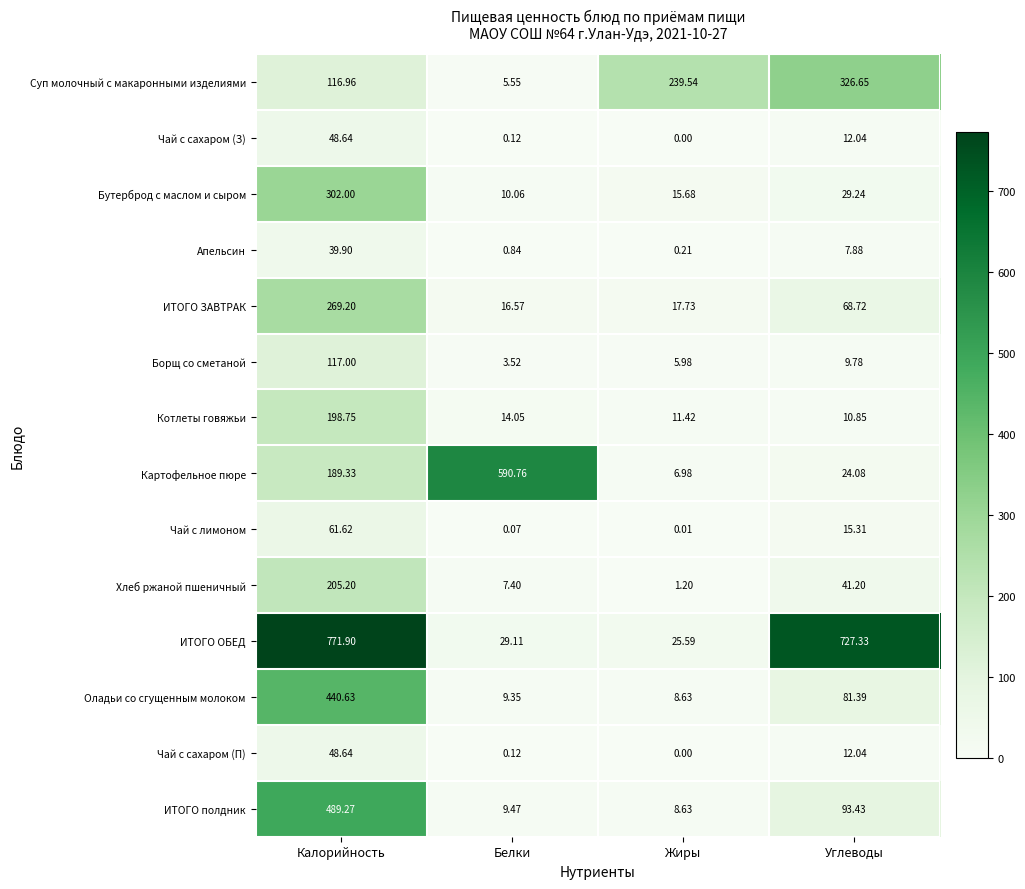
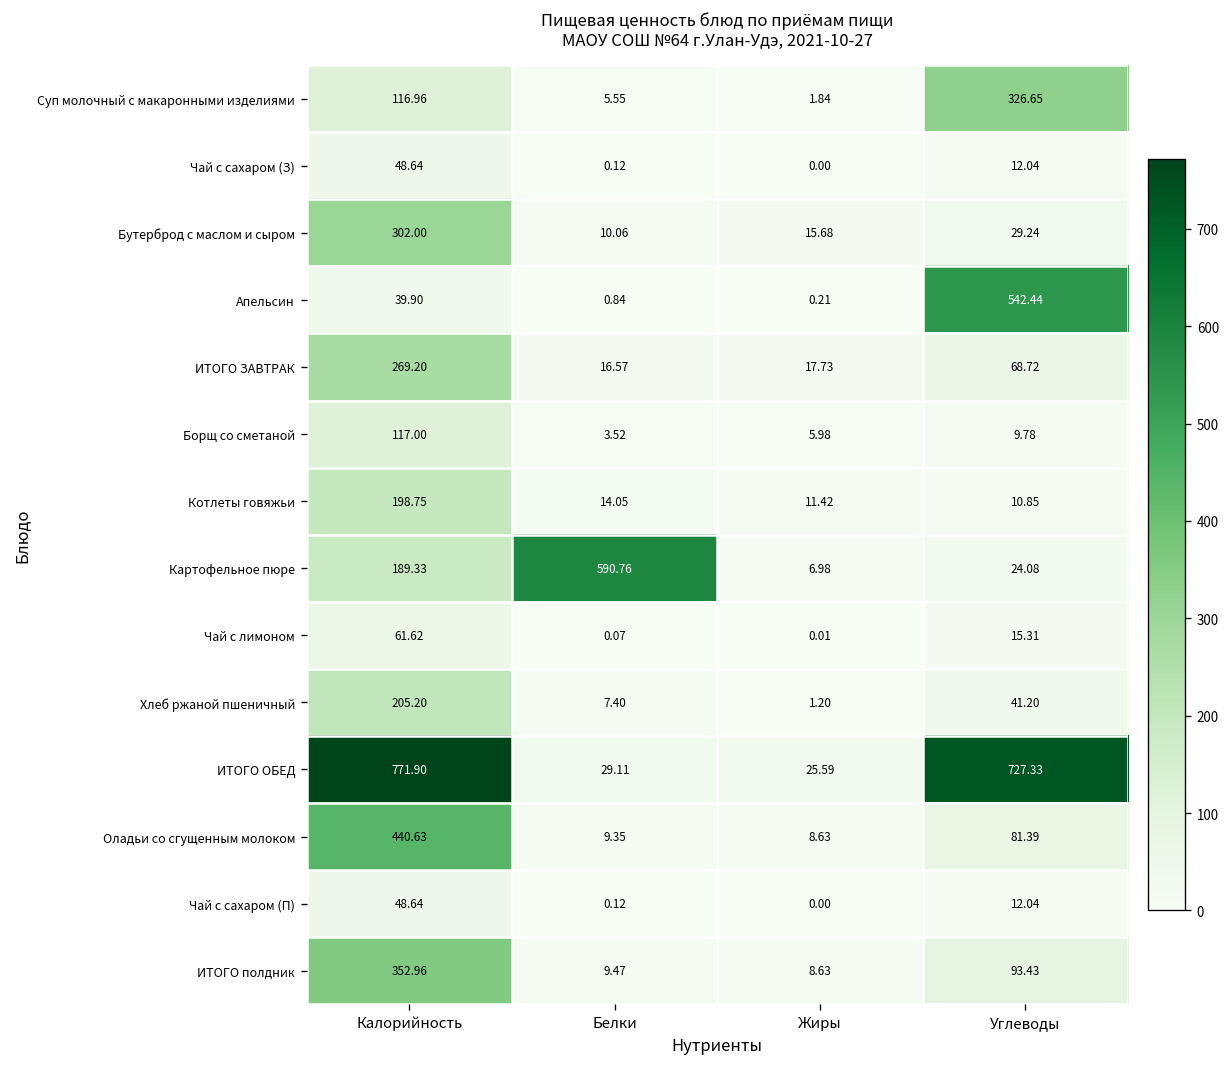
Суп молочный с макаронными изделиями, Жиры: 239.54 -> 1.84
Апельсин, Углеводы: 7.88 -> 542.44
ИТОГО полдник, Калорийность: 489.27 -> 352.96
